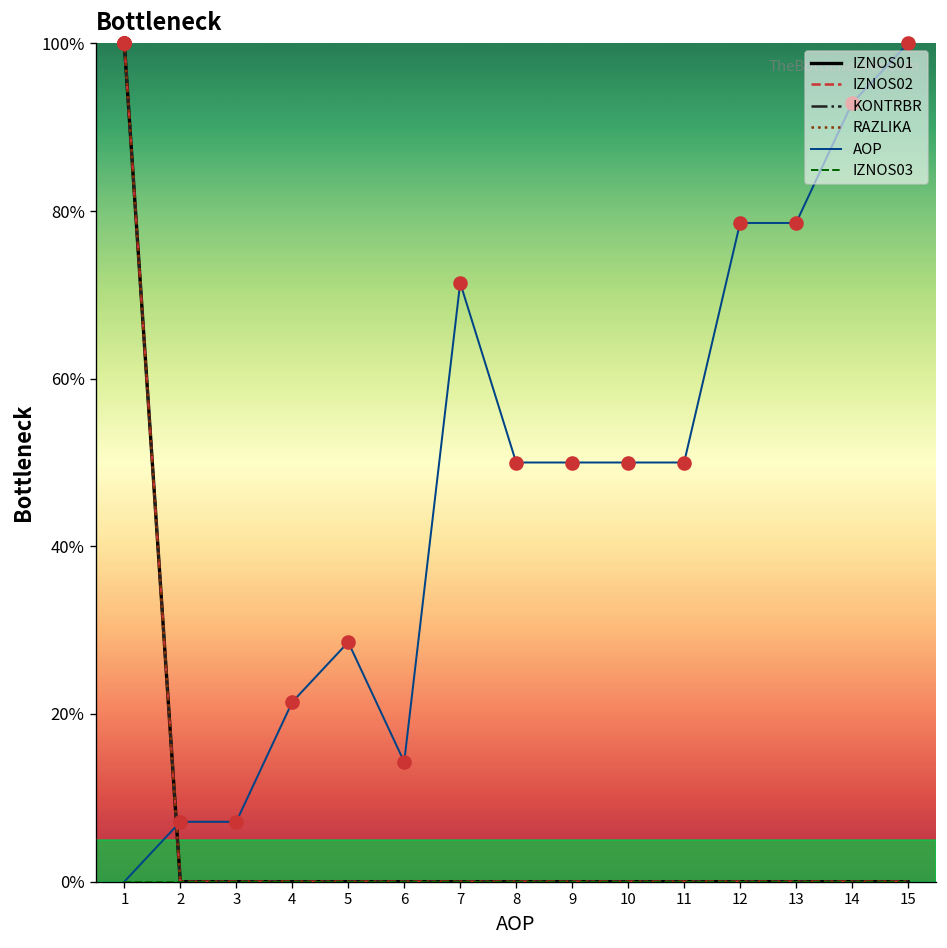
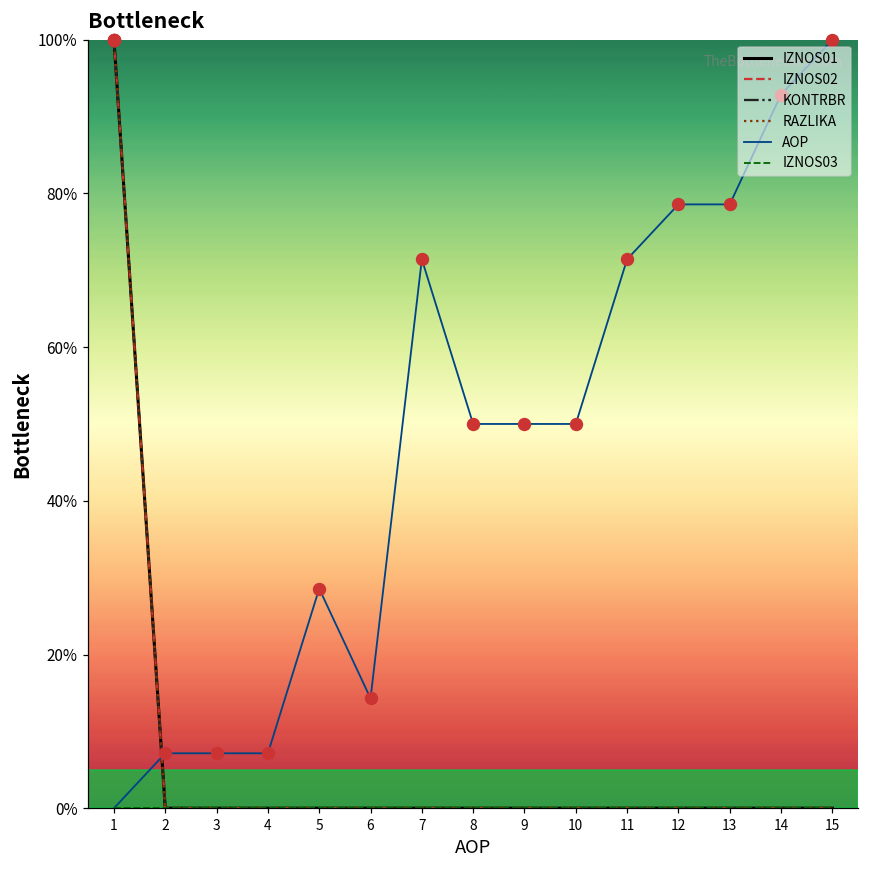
AOP, 4: 21% -> 7%
AOP, 11: 50% -> 71%
